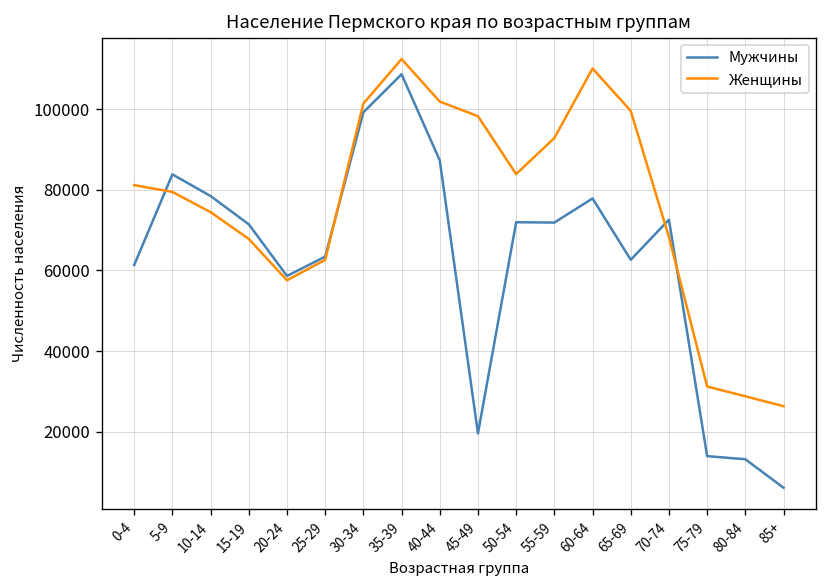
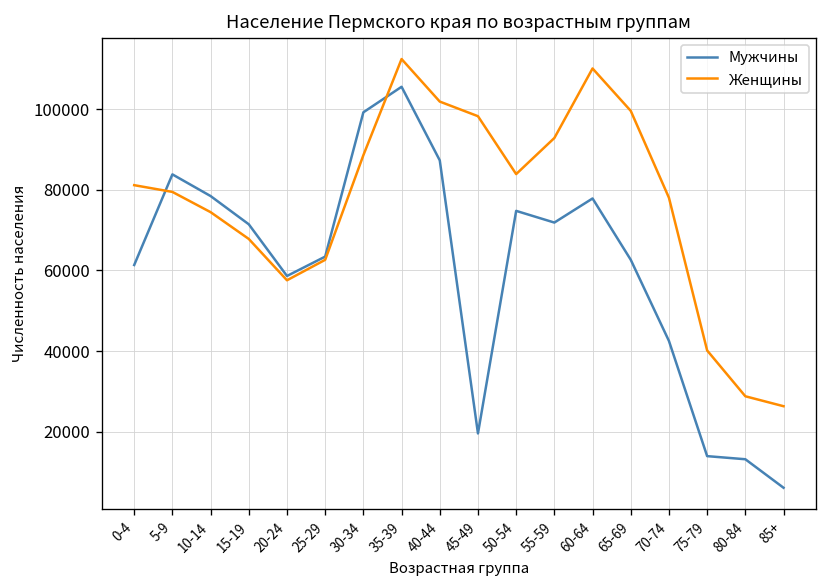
Женщины, 30-34: 101000 -> 89000
Мужчины, 35-39: 109000 -> 106000
Мужчины, 50-54: 72000 -> 75000
Мужчины, 70-74: 73000 -> 43000
Женщины, 70-74: 68000 -> 78000
Женщины, 75-79: 31000 -> 40000
